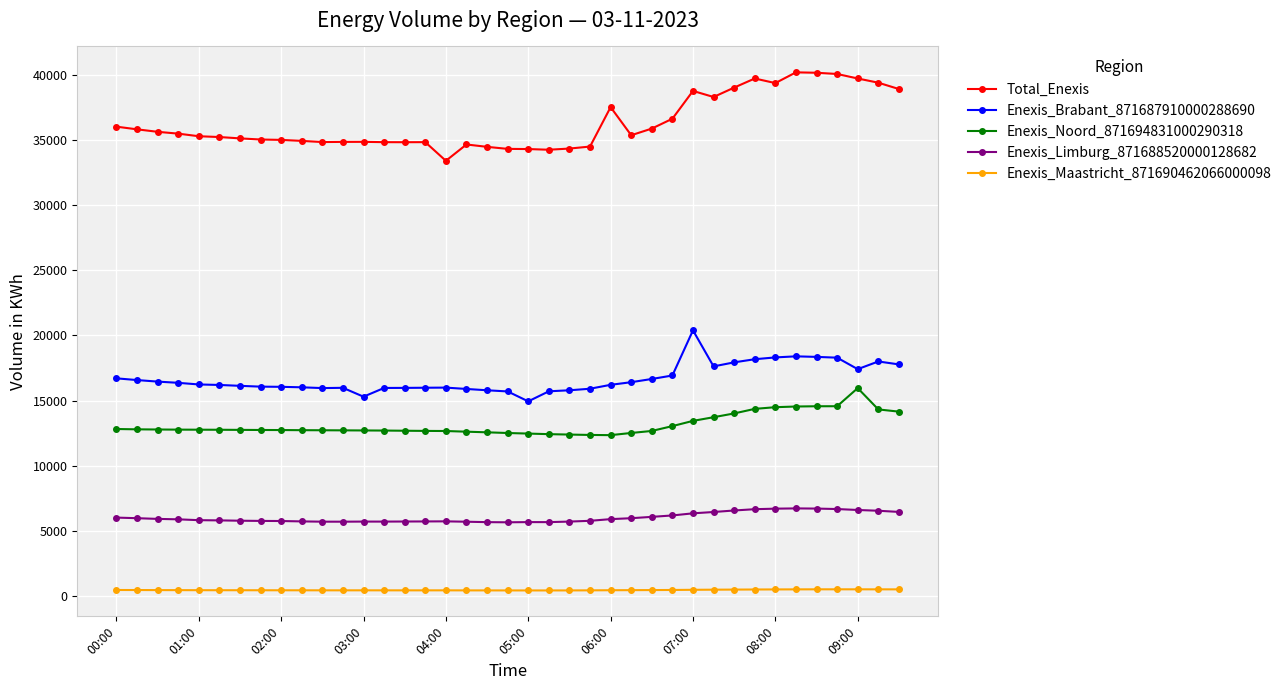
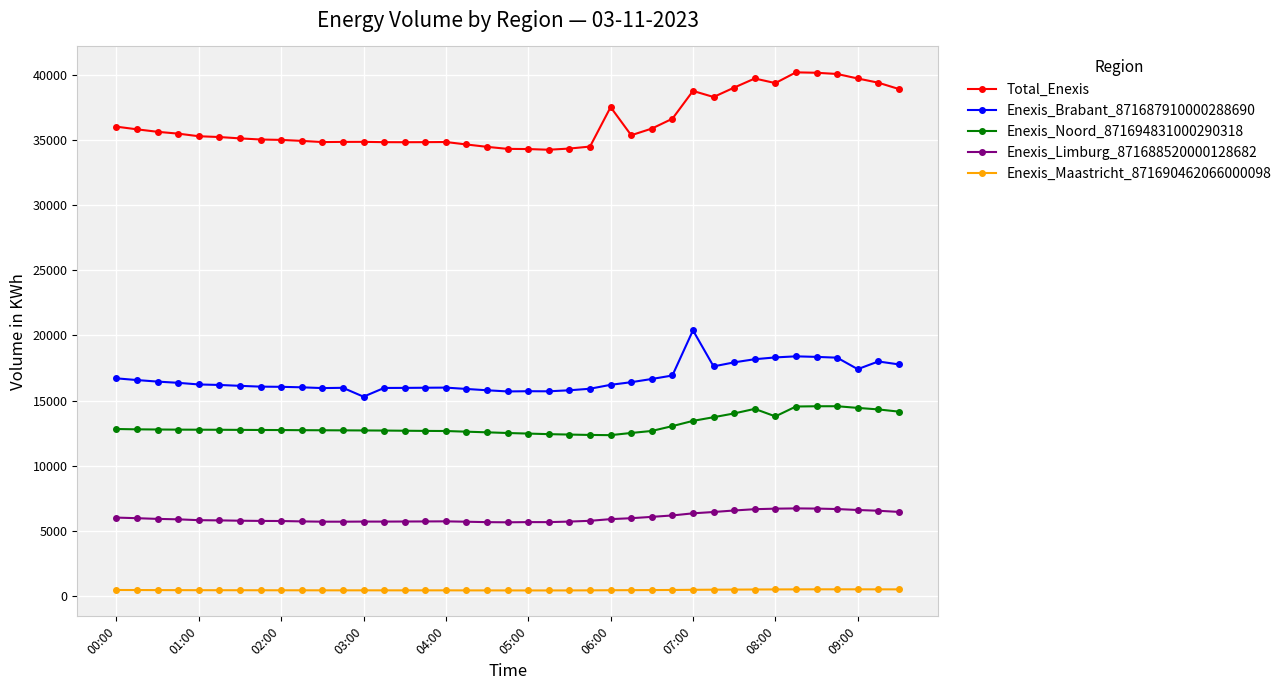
Total_Enexis, 04:00: 33400 -> 34800
Enexis_Brabant_871687910000288690, 05:00: 14900 -> 15700
Enexis_Noord_871694831000290318, 08:00: 14500 -> 13800
Enexis_Noord_871694831000290318, 09:00: 16000 -> 14400
